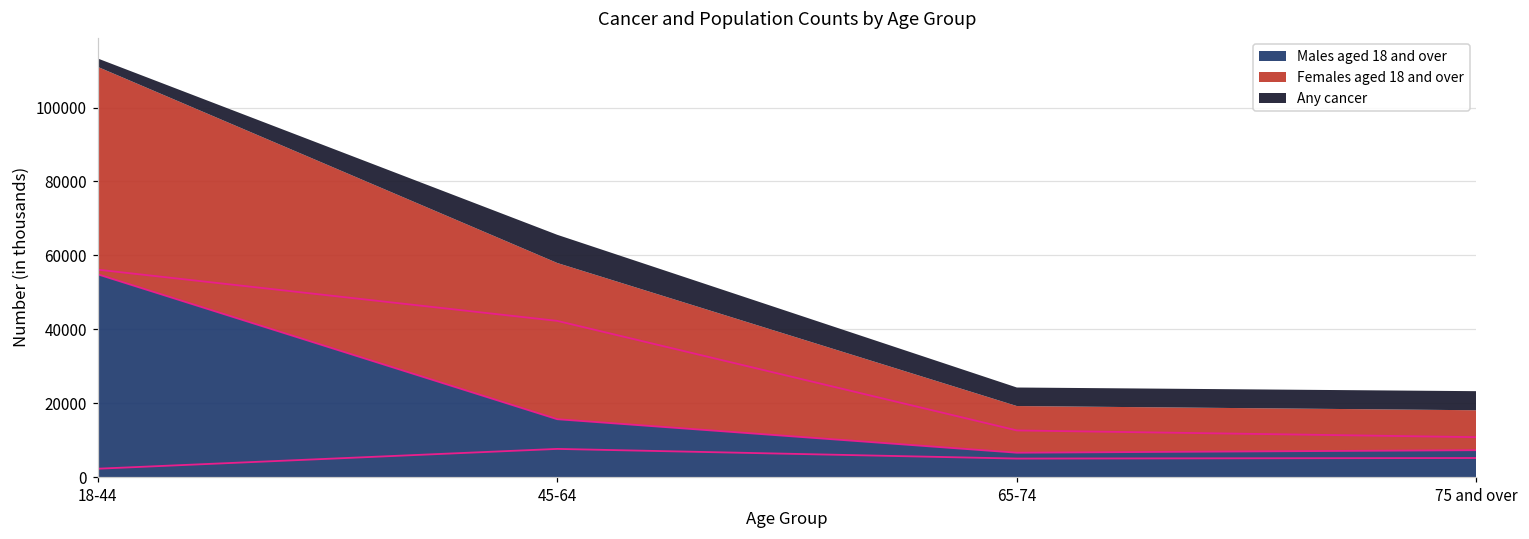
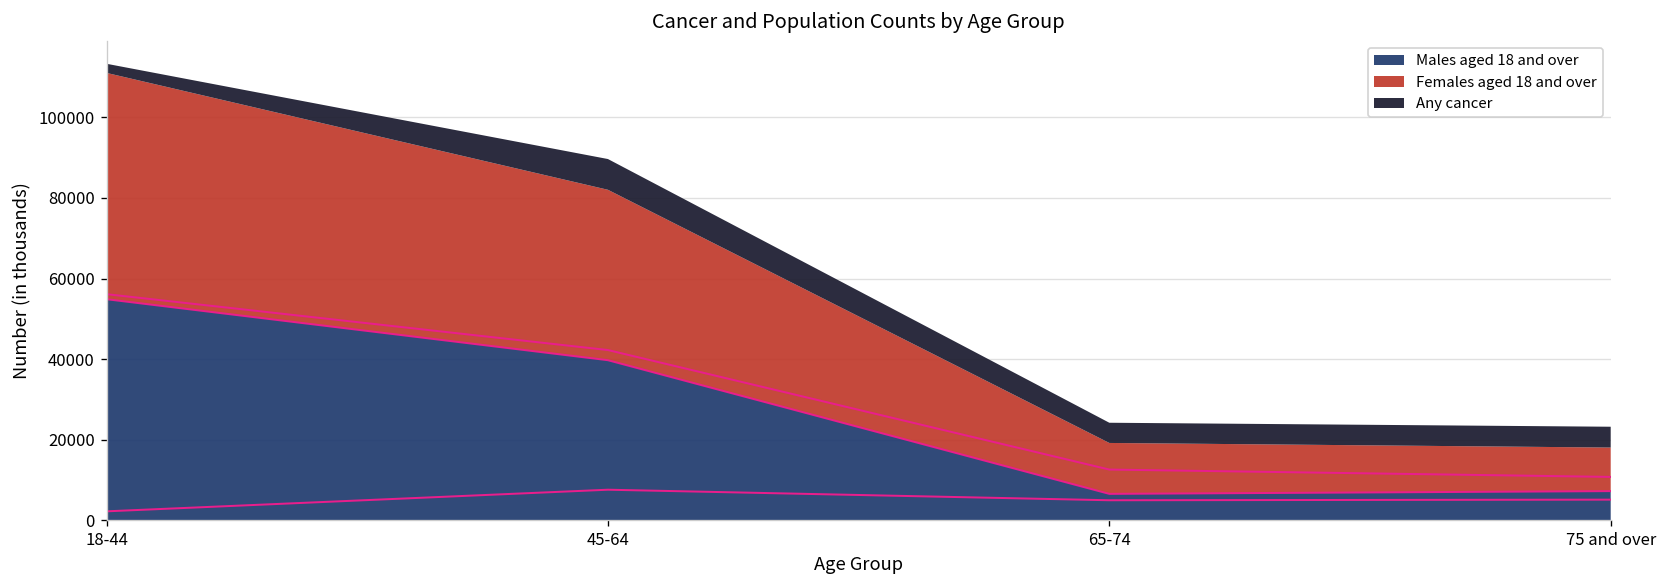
Males aged 18 and over, 45-64: 16000 -> 40000
